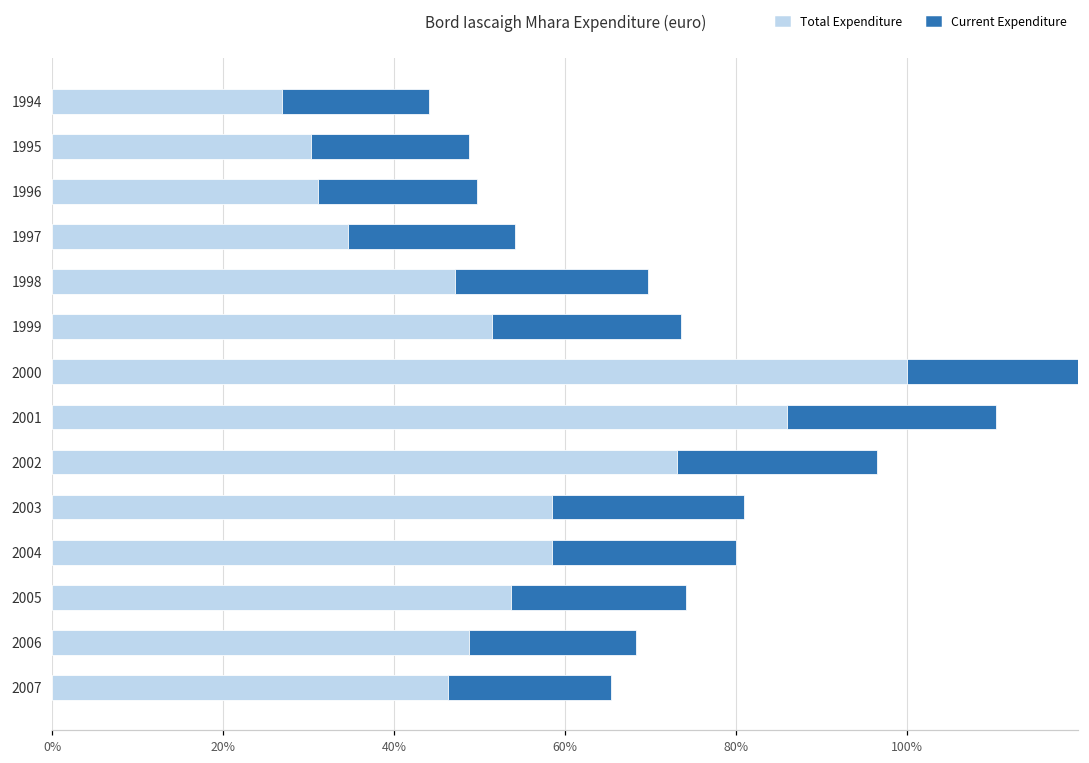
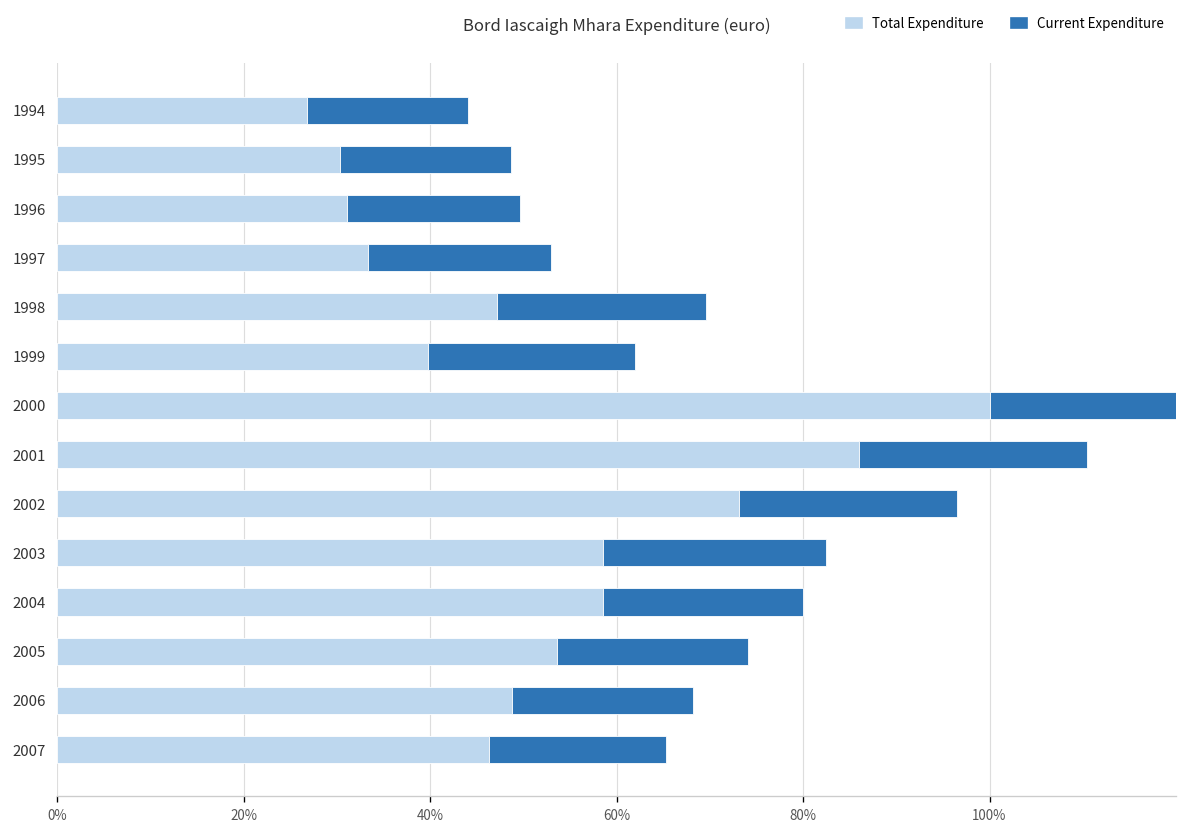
Total Expenditure, 1997: 35% -> 33%
Total Expenditure, 1999: 51% -> 40%
Current Expenditure, 2003: 22% -> 24%
